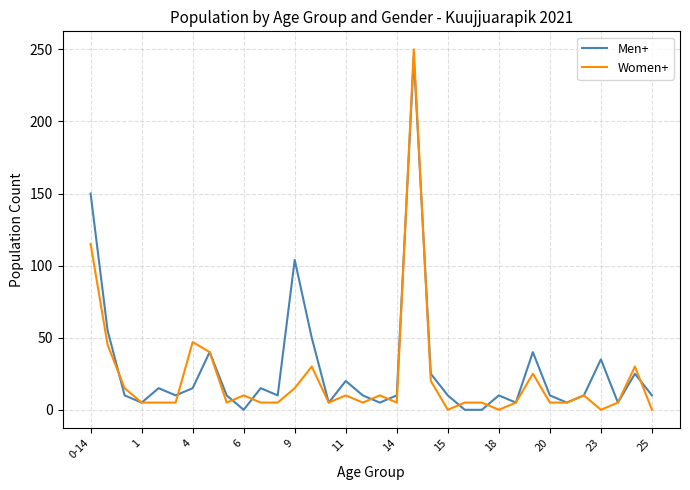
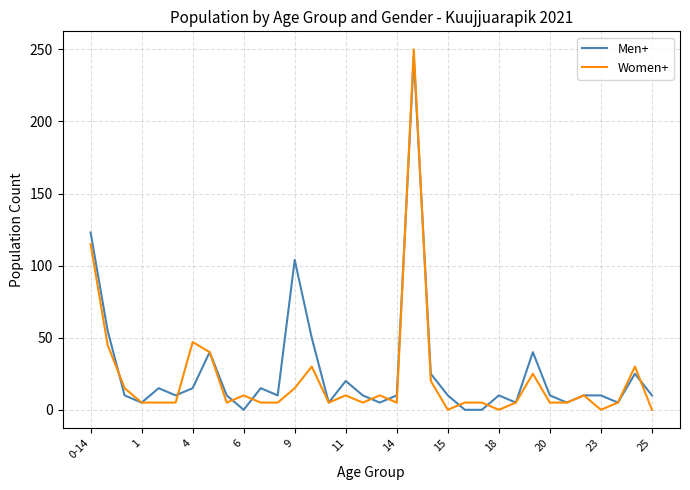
Men+, 0-14: 150 -> 123
Men+, 23: 35 -> 10
